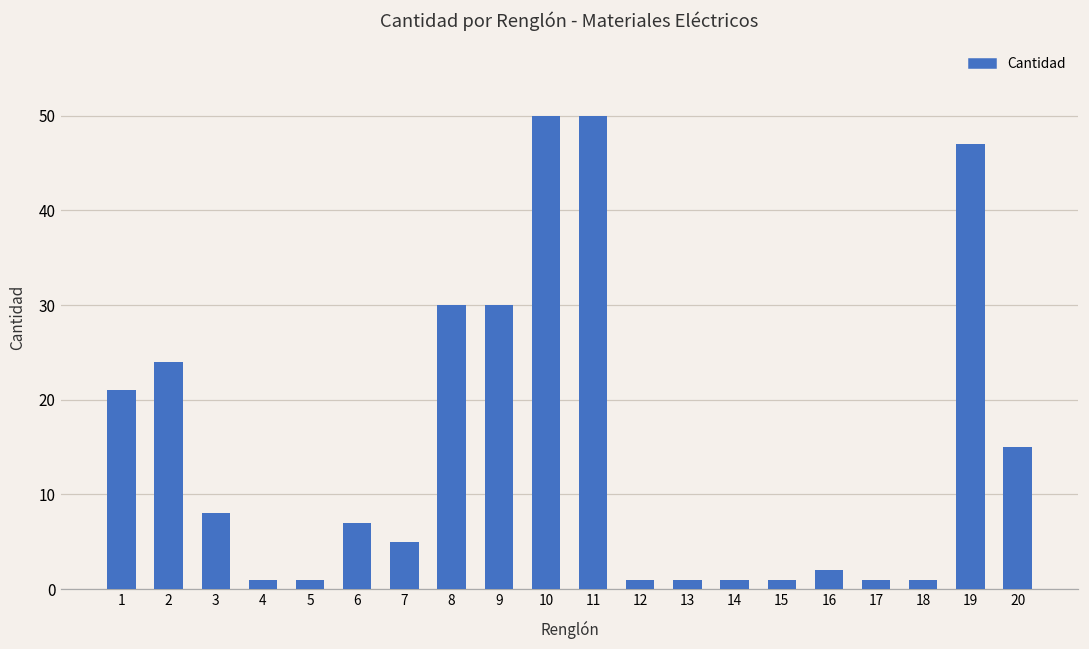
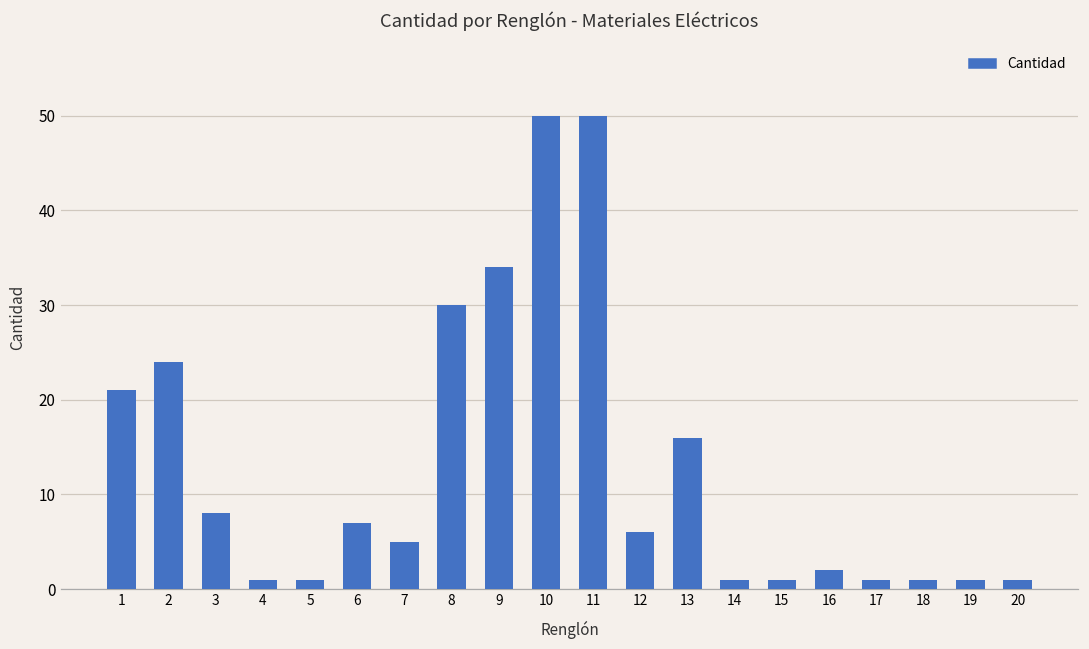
9: 30 -> 34
12: 1 -> 6
13: 1 -> 16
19: 47 -> 1
20: 15 -> 1
